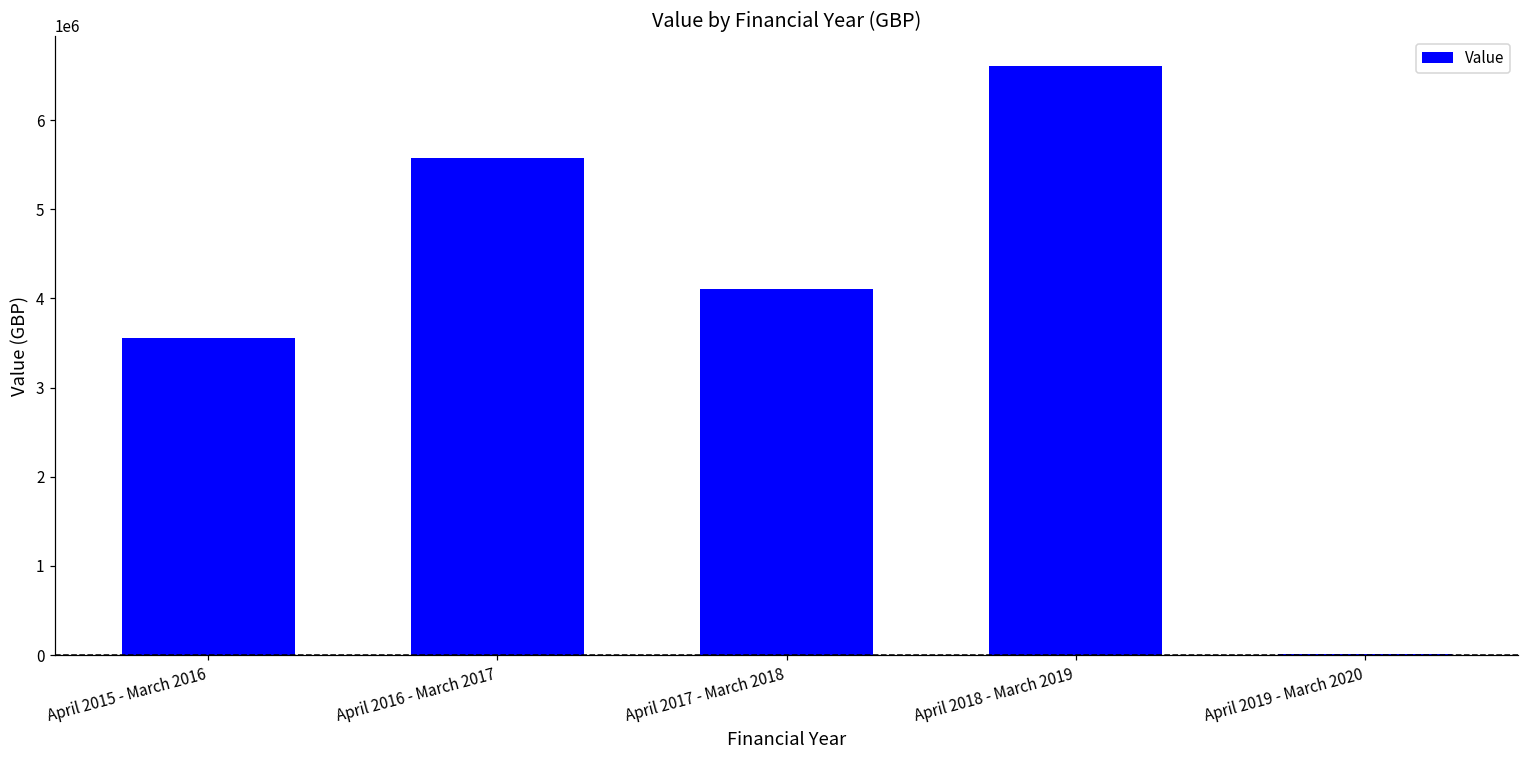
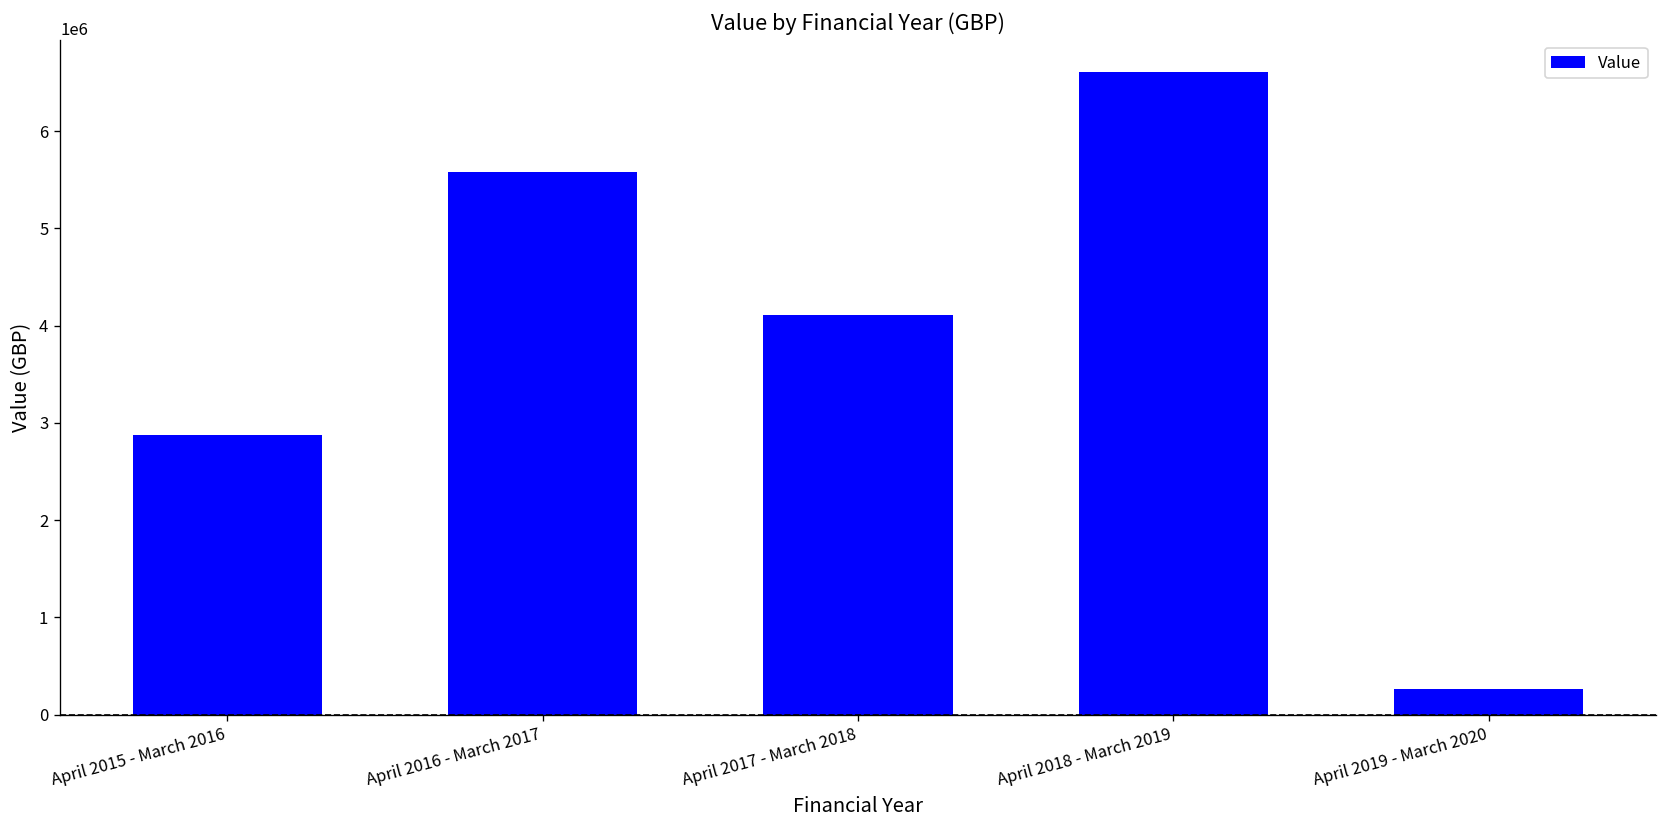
April 2015 - March 2016: 3600000 -> 2900000
April 2019 - March 2020: 0 -> 300000
